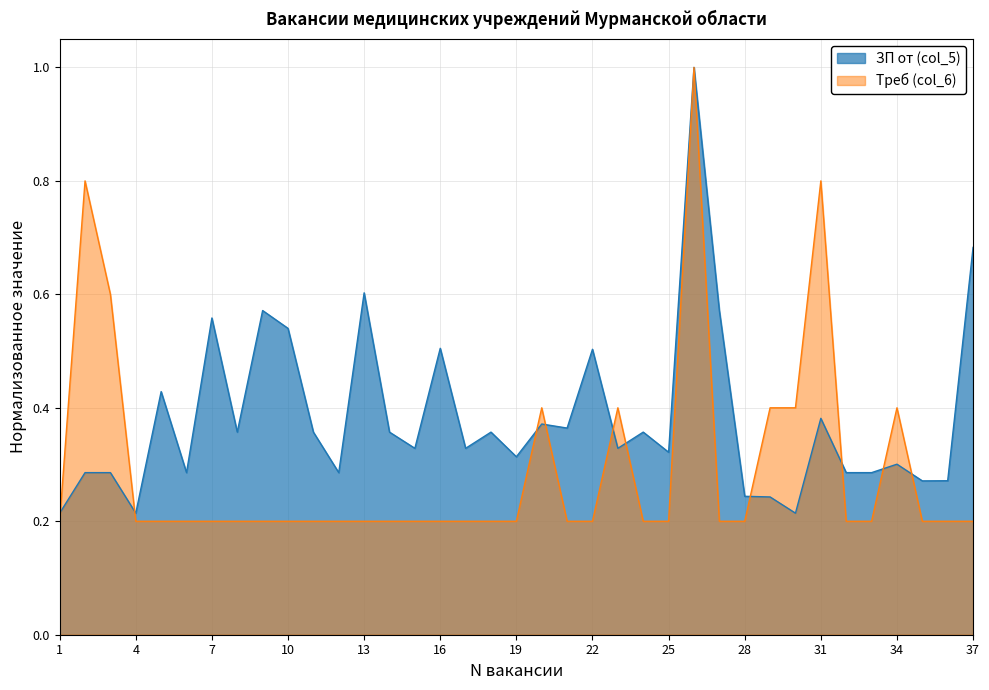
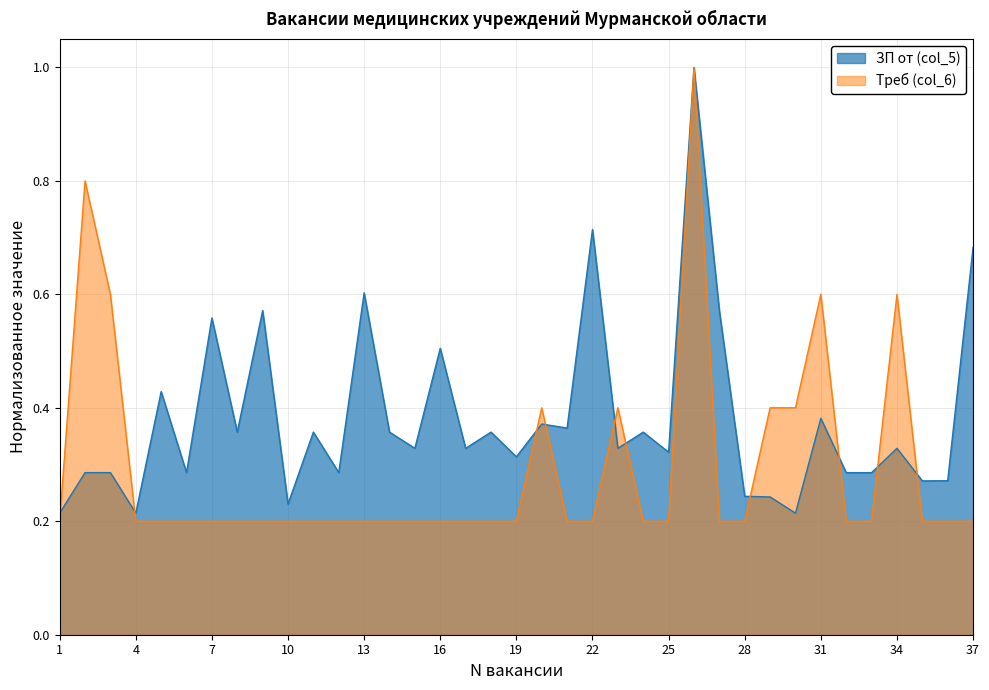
ЗП от (col_5), 10: 0.54 -> 0.23
ЗП от (col_5), 22: 0.50 -> 0.71
Треб (col_6), 31: 0.80 -> 0.60
ЗП от (col_5), 34: 0.30 -> 0.33
Треб (col_6), 34: 0.40 -> 0.60
